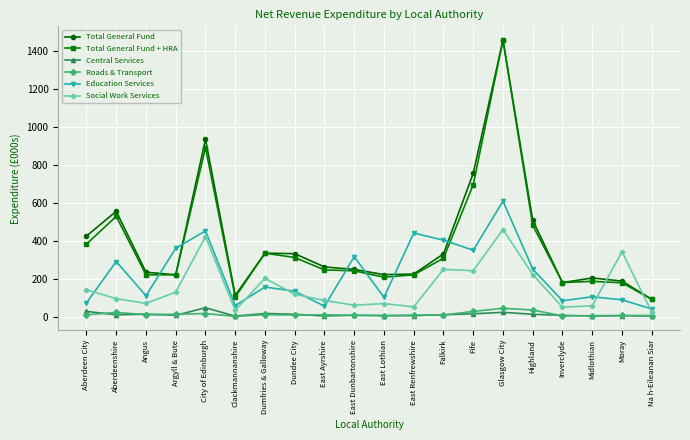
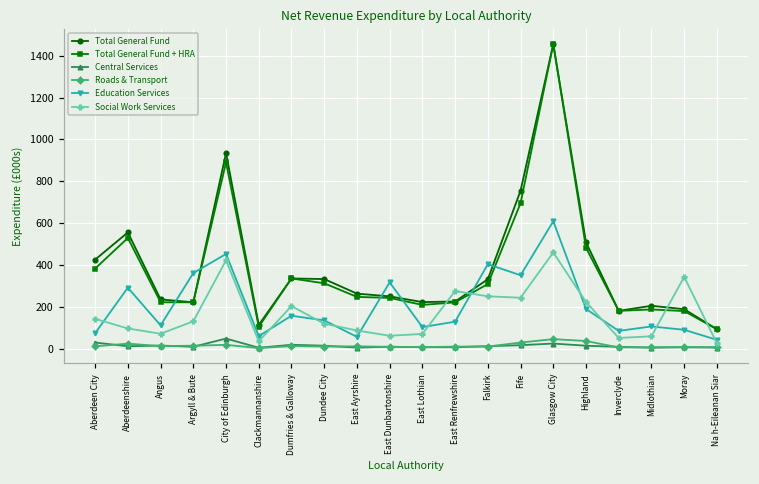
Education Services, East Renfrewshire: 440 -> 130
Social Work Services, East Renfrewshire: 50 -> 280
Education Services, Highland: 250 -> 190
